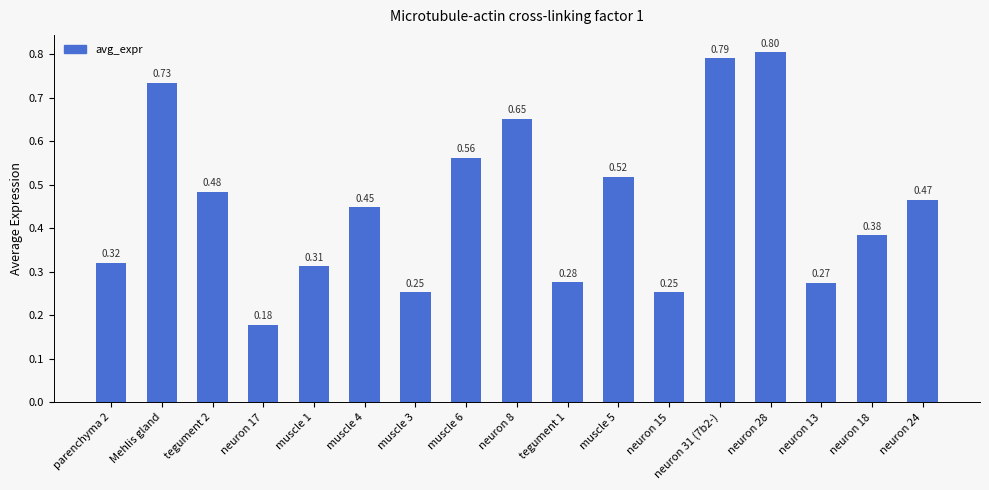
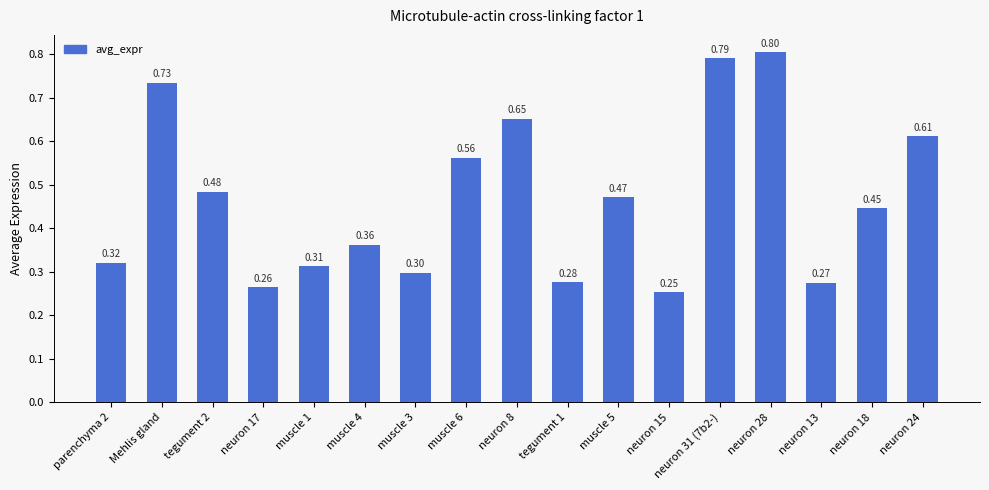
neuron 17: 0.18 -> 0.26
muscle 4: 0.45 -> 0.36
muscle 3: 0.25 -> 0.30
muscle 5: 0.52 -> 0.47
neuron 18: 0.38 -> 0.45
neuron 24: 0.47 -> 0.61
